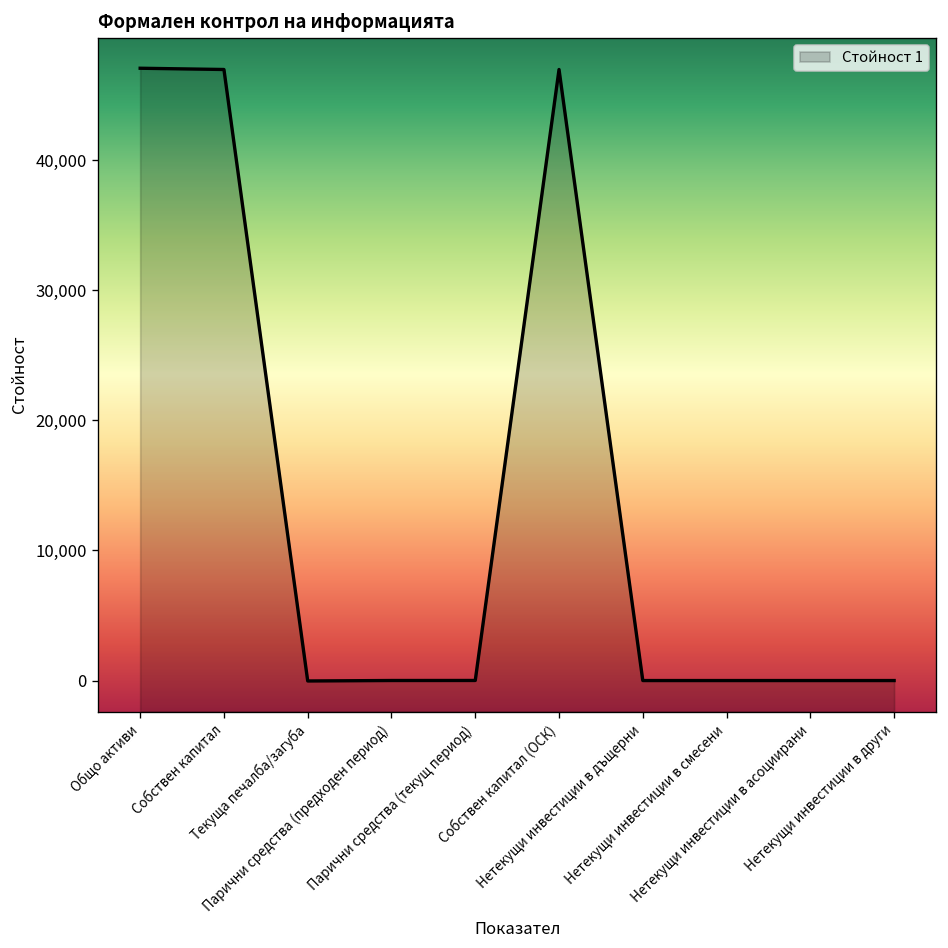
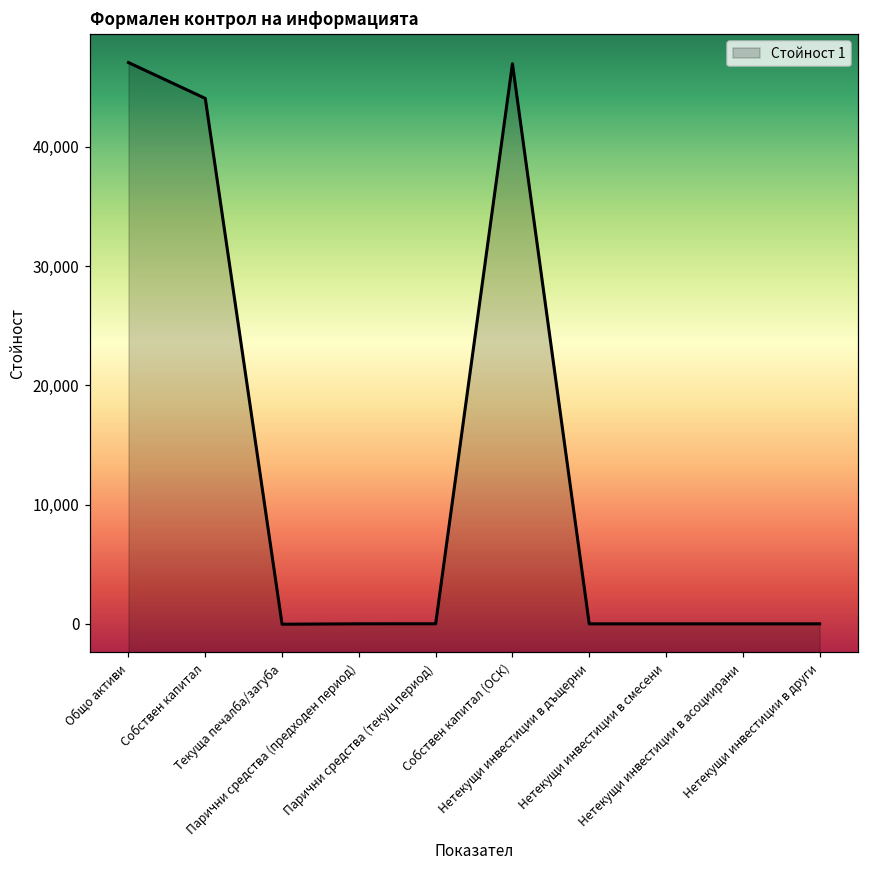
Собствен капитал: 47,000 -> 44,100
